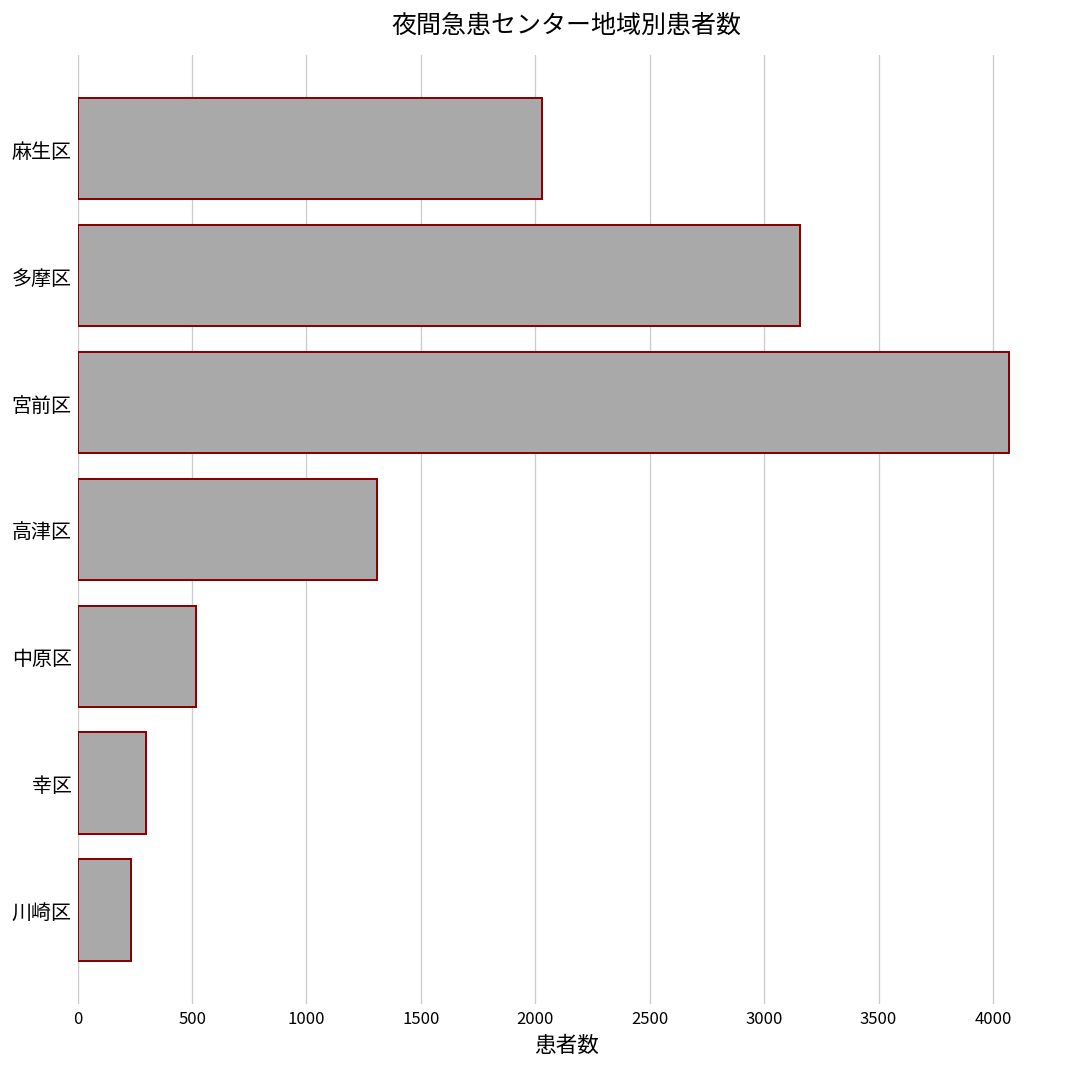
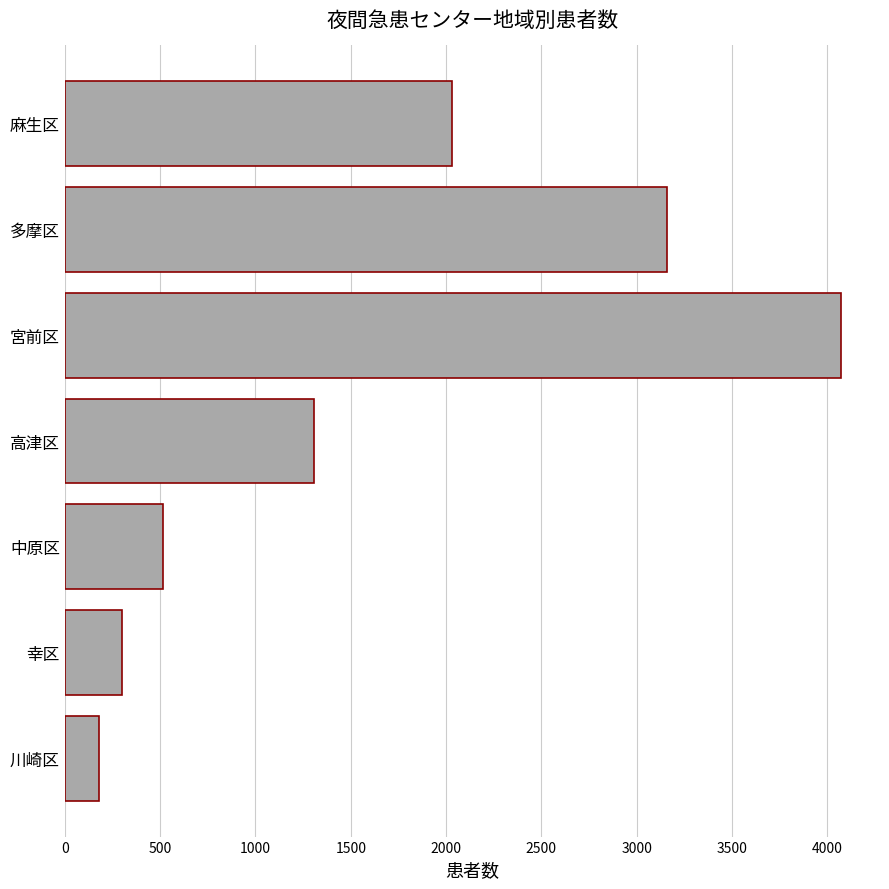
川崎区: 230 -> 180
